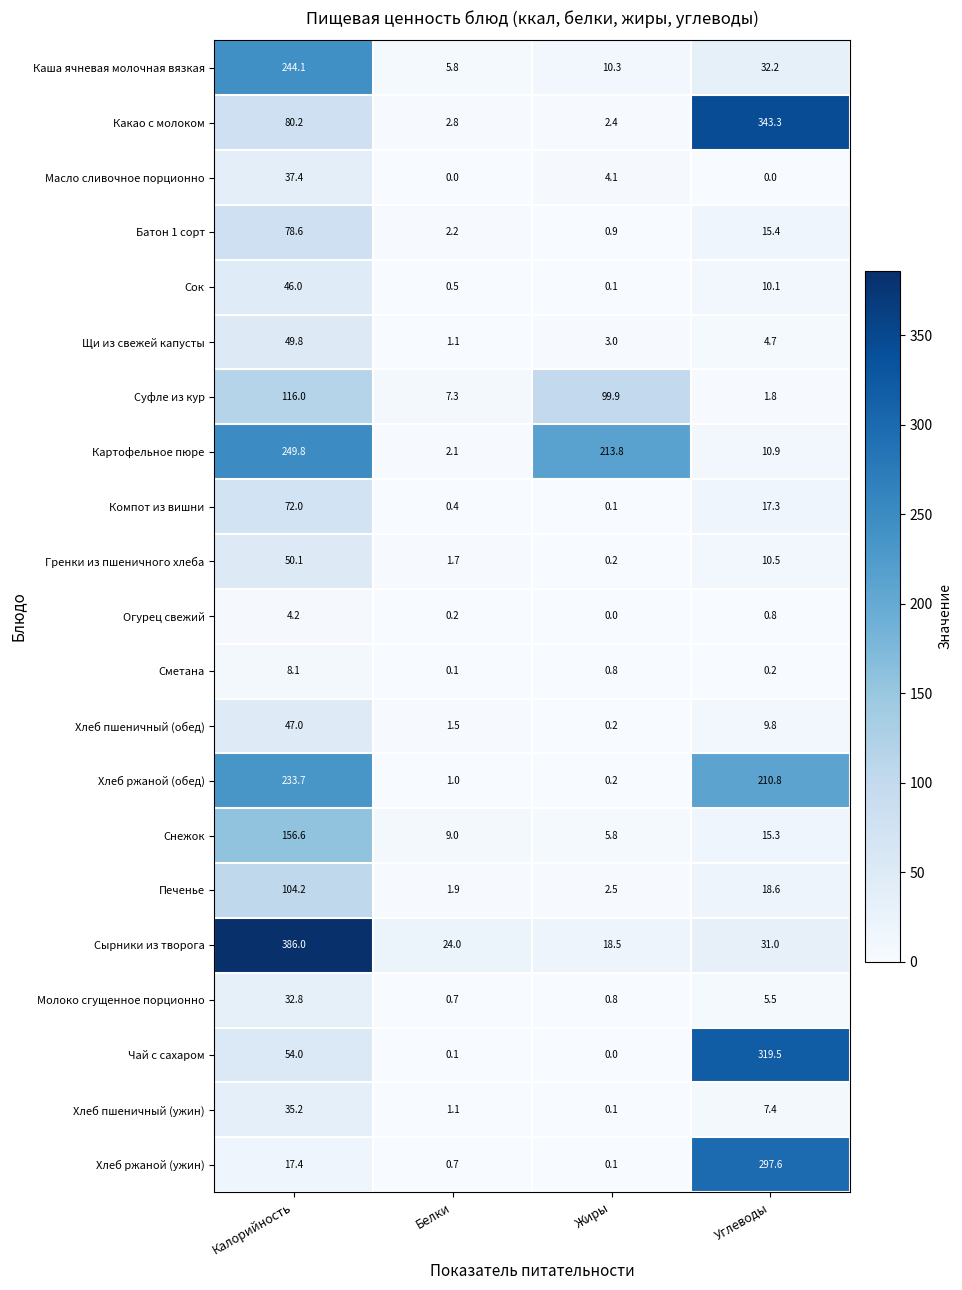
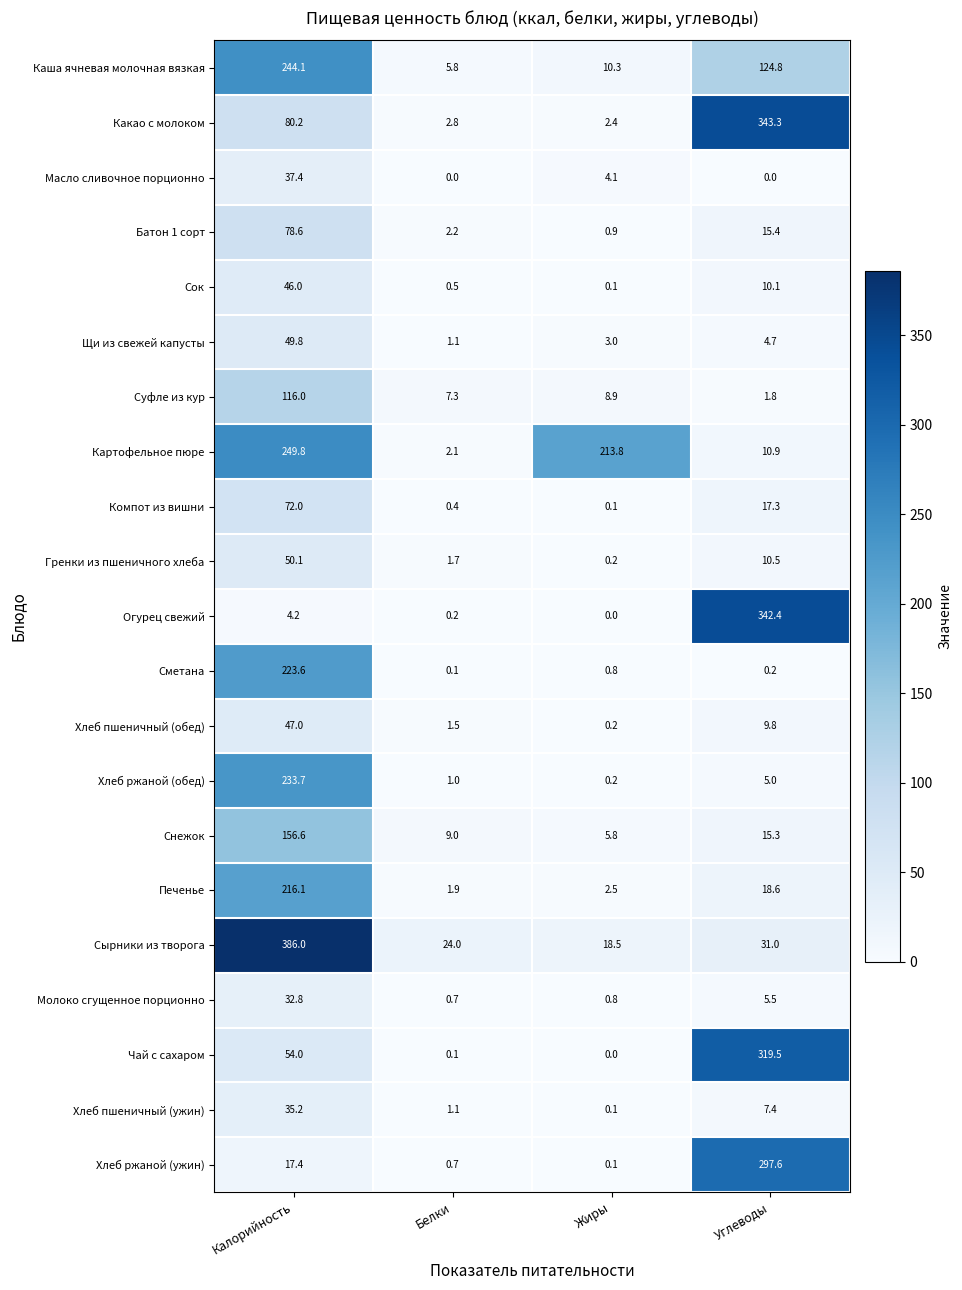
Каша ячневая молочная вязкая, Углеводы: 32.2 -> 124.8
Суфле из кур, Жиры: 99.9 -> 8.9
Огурец свежий, Углеводы: 0.8 -> 342.4
Сметана, Калорийность: 8.1 -> 223.6
Хлеб ржаной (обед), Углеводы: 210.8 -> 5.0
Печенье, Калорийность: 104.2 -> 216.1
